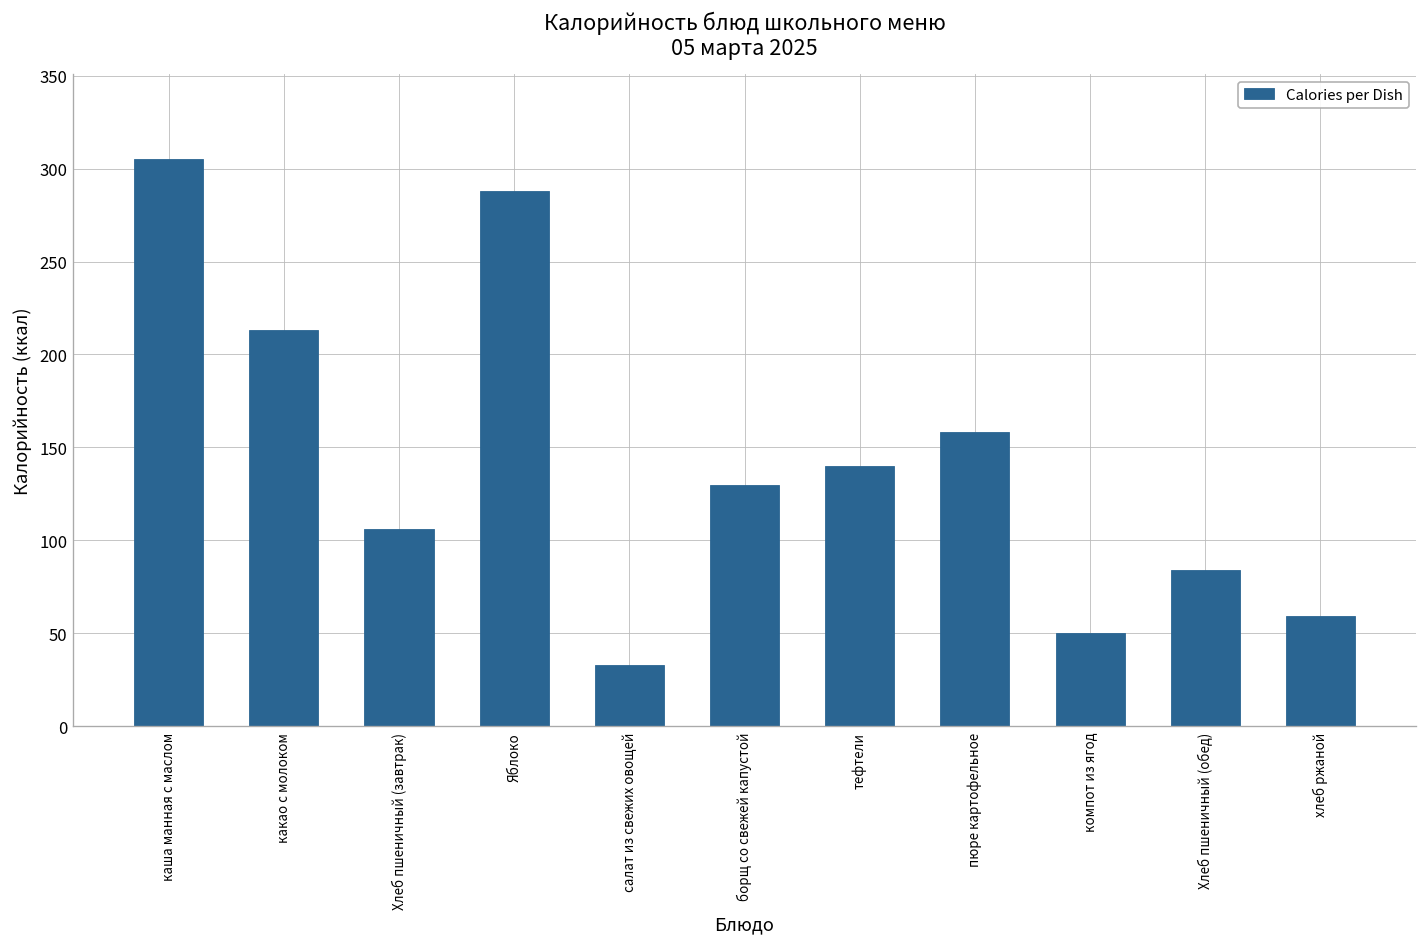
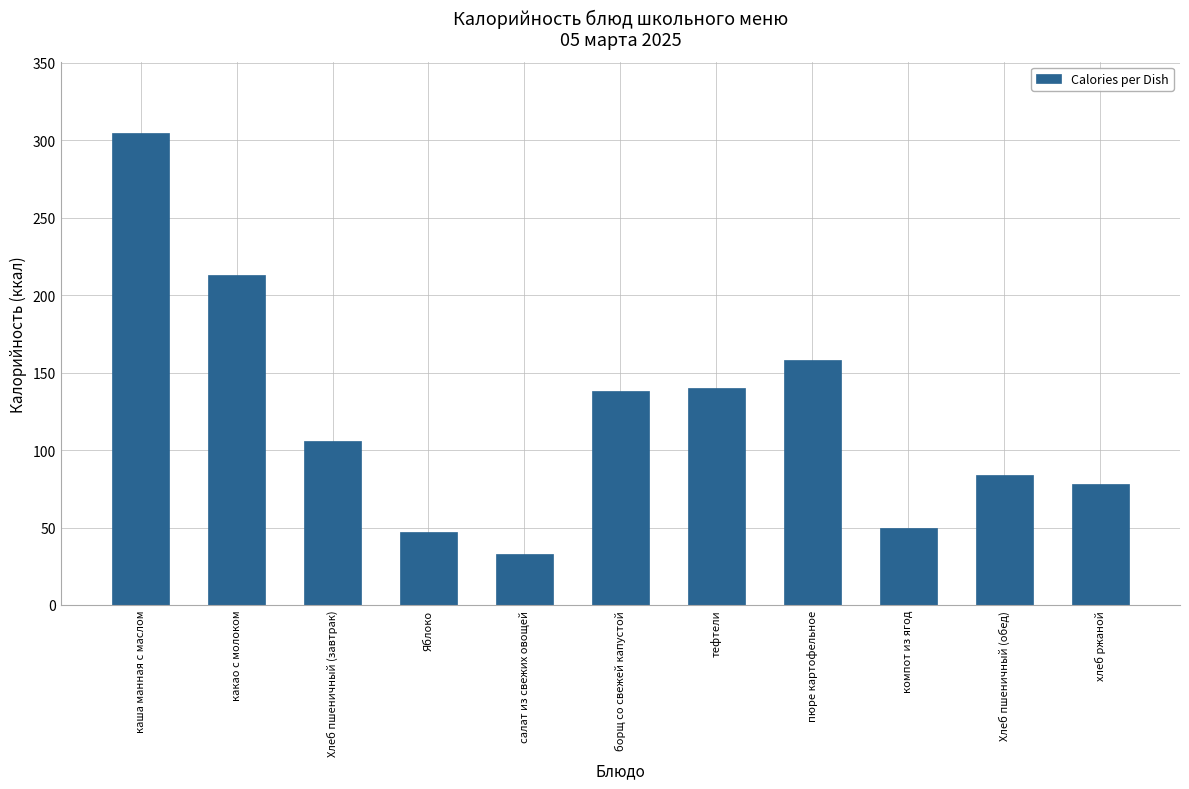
Яблоко: 288 -> 47
борщ со свежей капустой: 130 -> 138
хлеб ржаной: 59 -> 78
